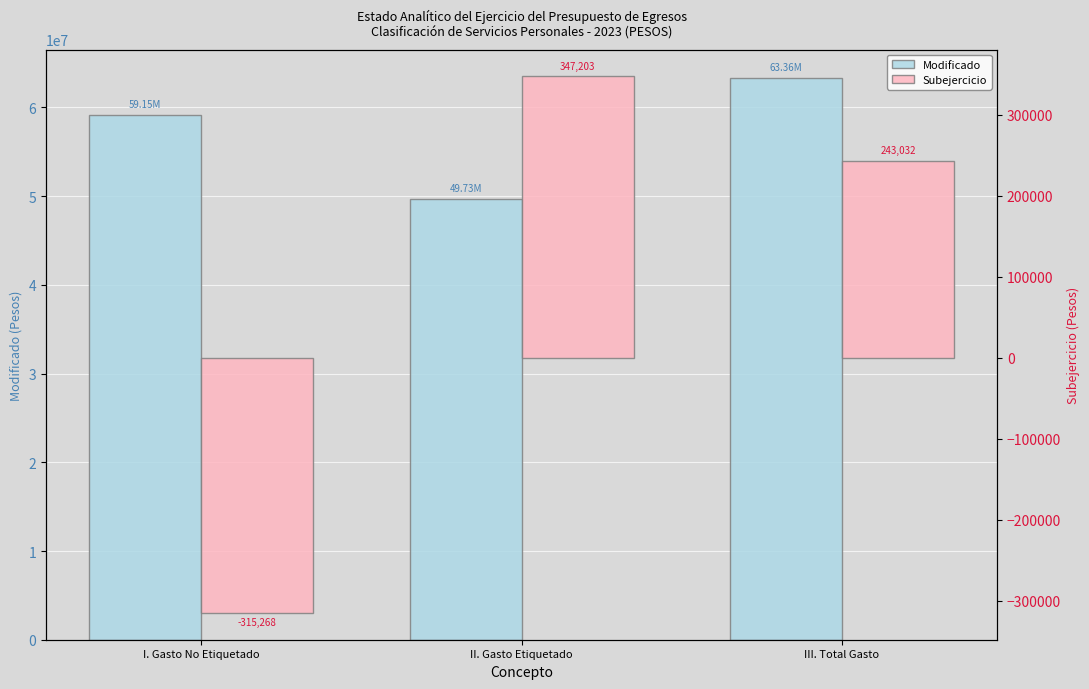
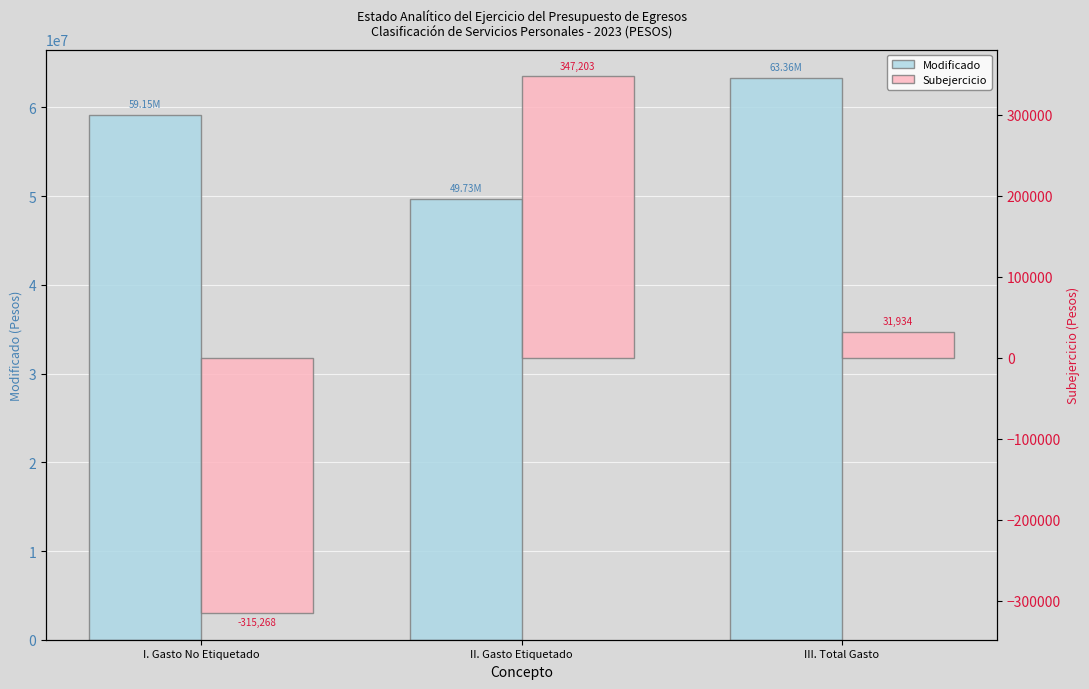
Subejercicio, III. Total Gasto: 243,032 -> 31,934
